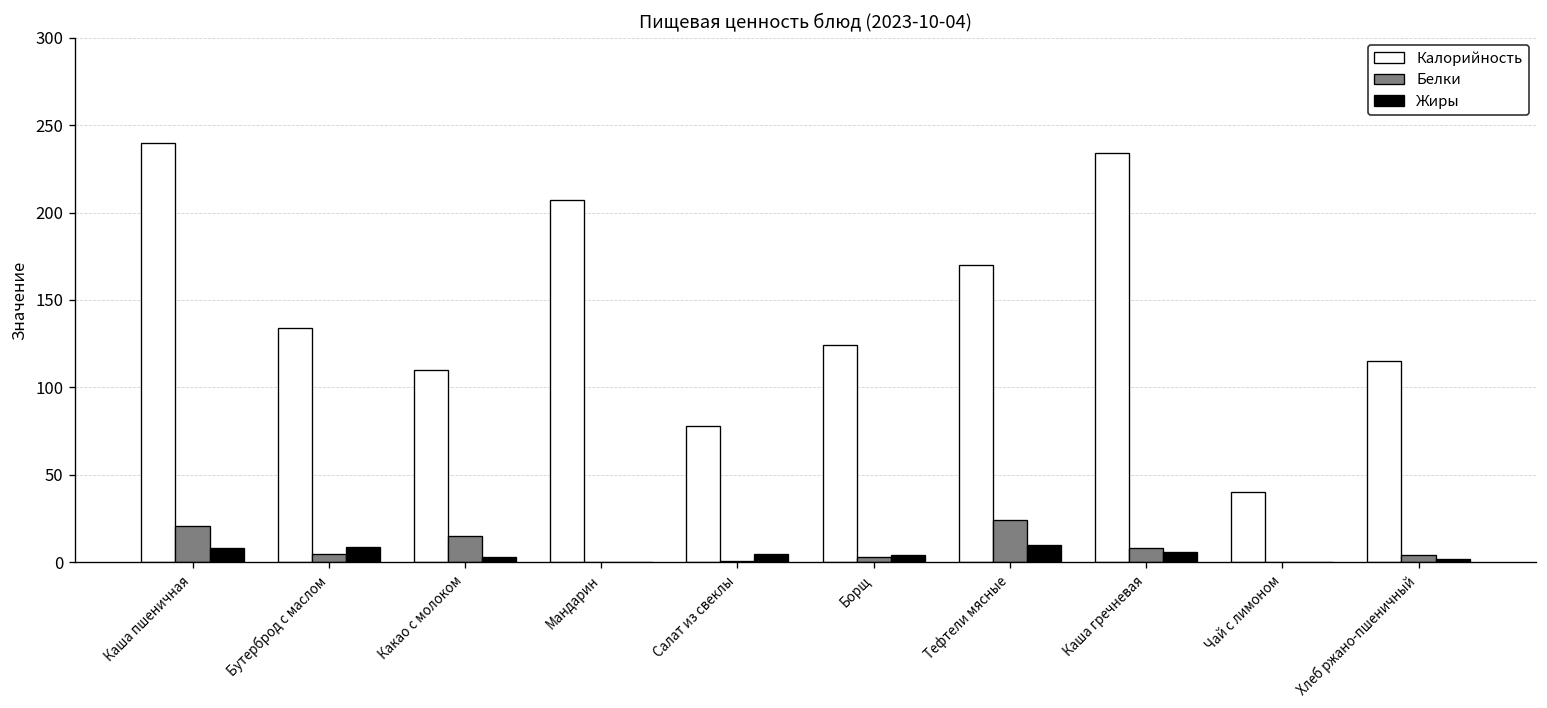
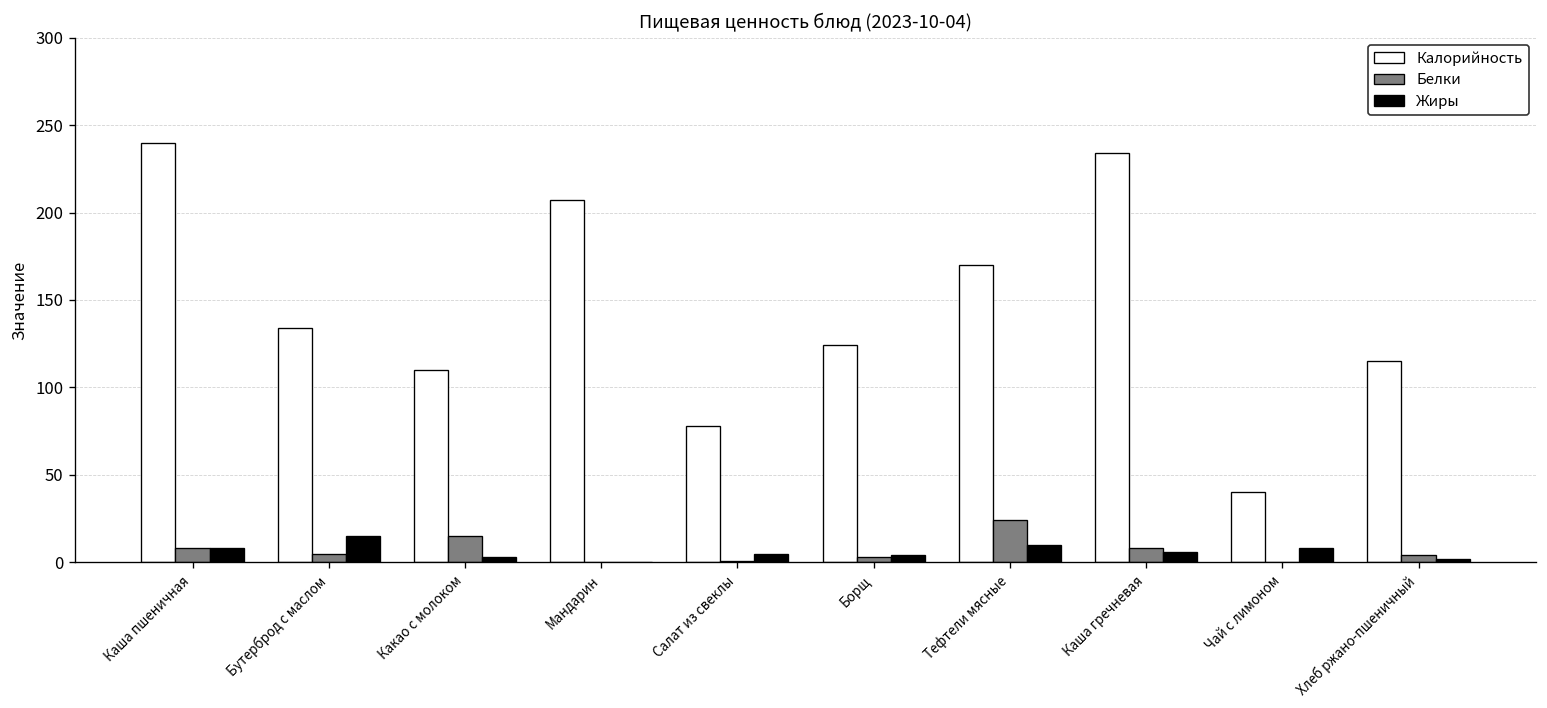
Белки, Каша пшеничная: 21 -> 8
Жиры, Бутерброд с маслом: 9 -> 15
Жиры, Чай с лимоном: 0 -> 8
